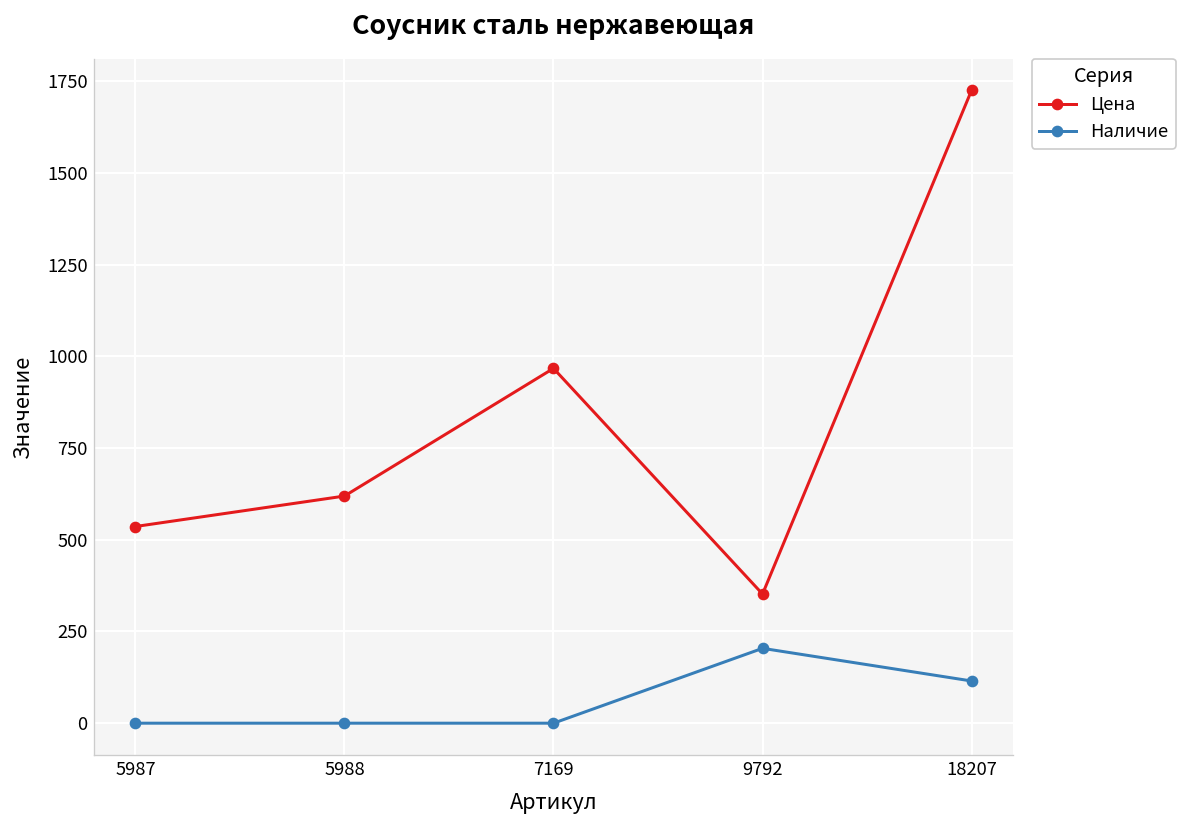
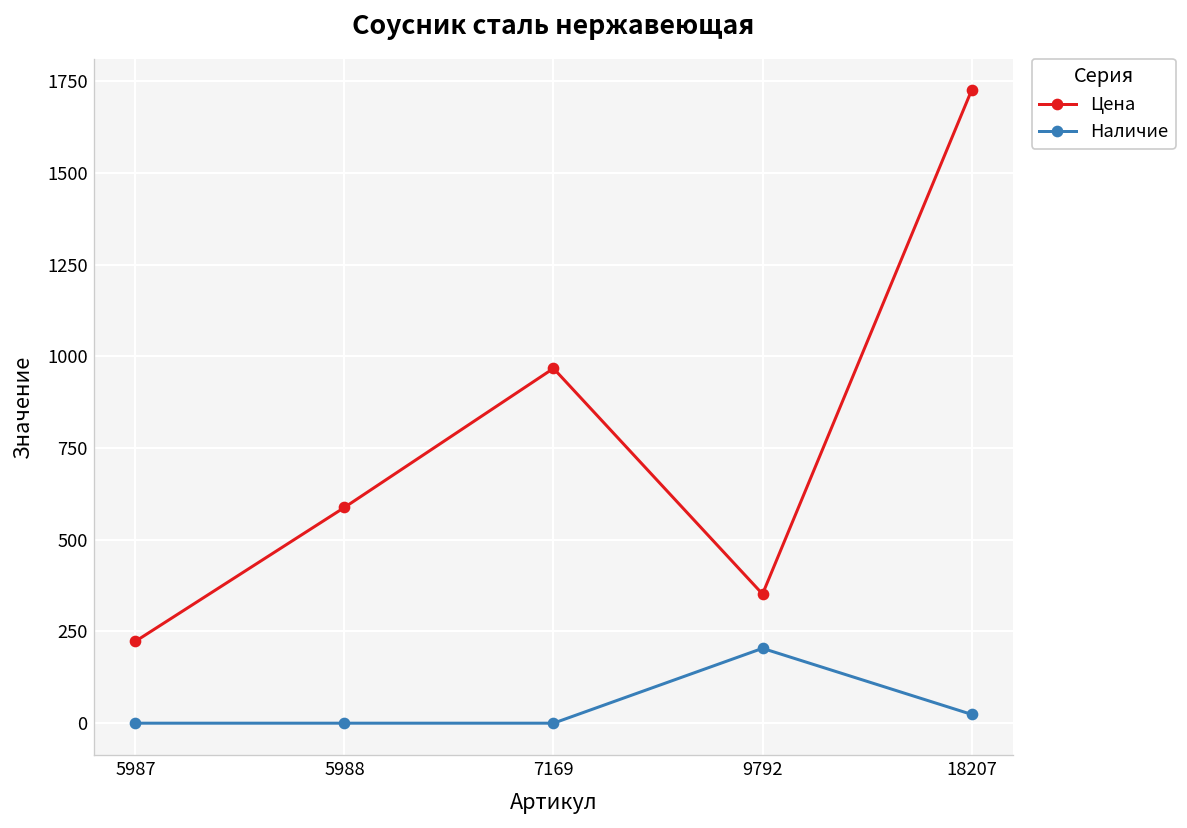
Цена, 5987: 540 -> 220
Цена, 5988: 620 -> 590
Наличие, 18207: 120 -> 20
